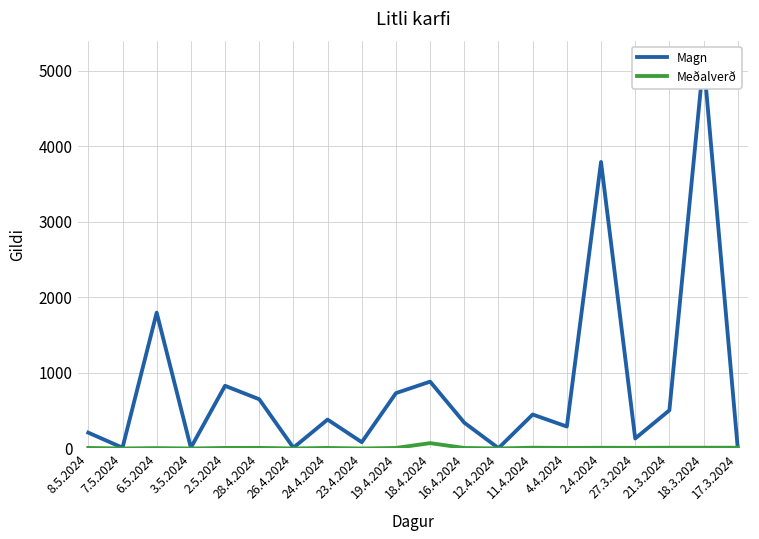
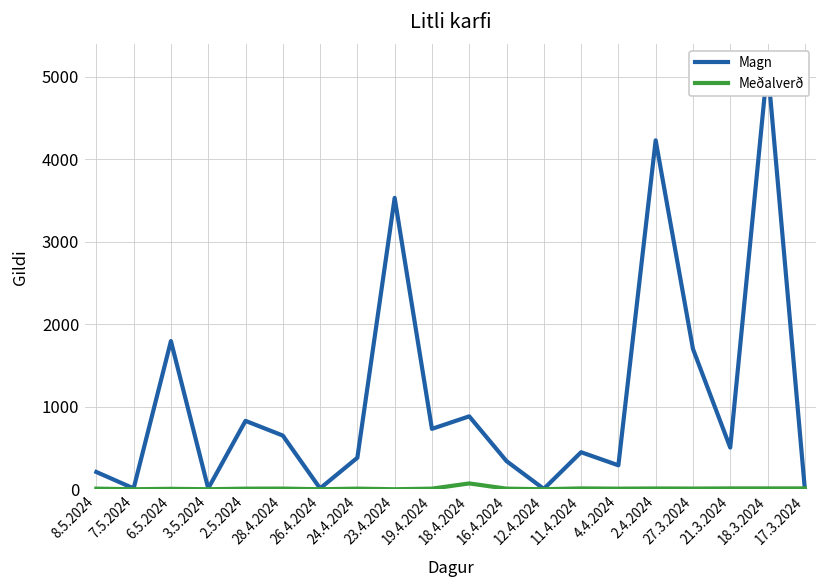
Magn, 23.4.2024: 100 -> 3500
Magn, 2.4.2024: 3800 -> 4200
Magn, 27.3.2024: 100 -> 1700
